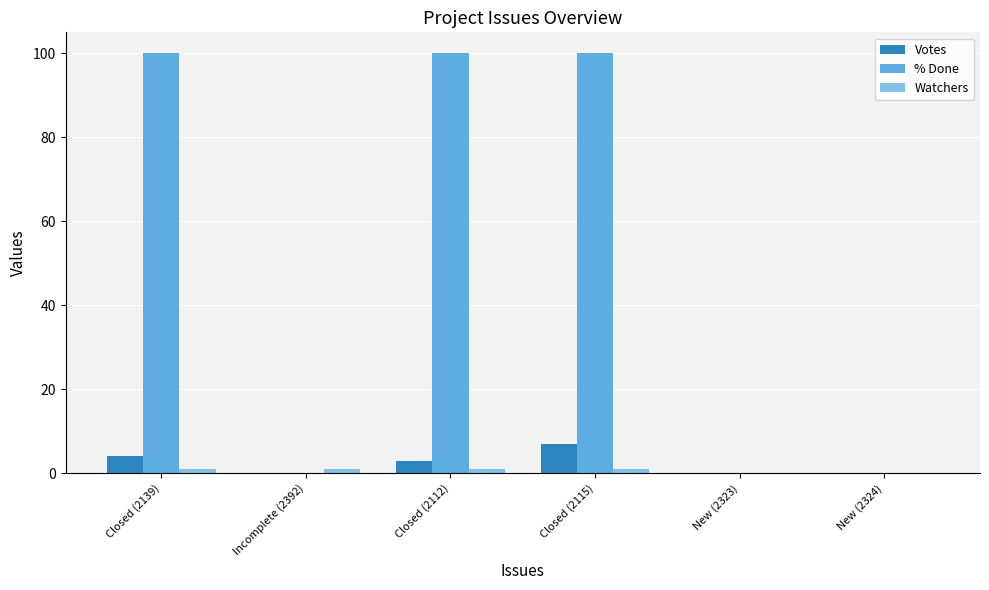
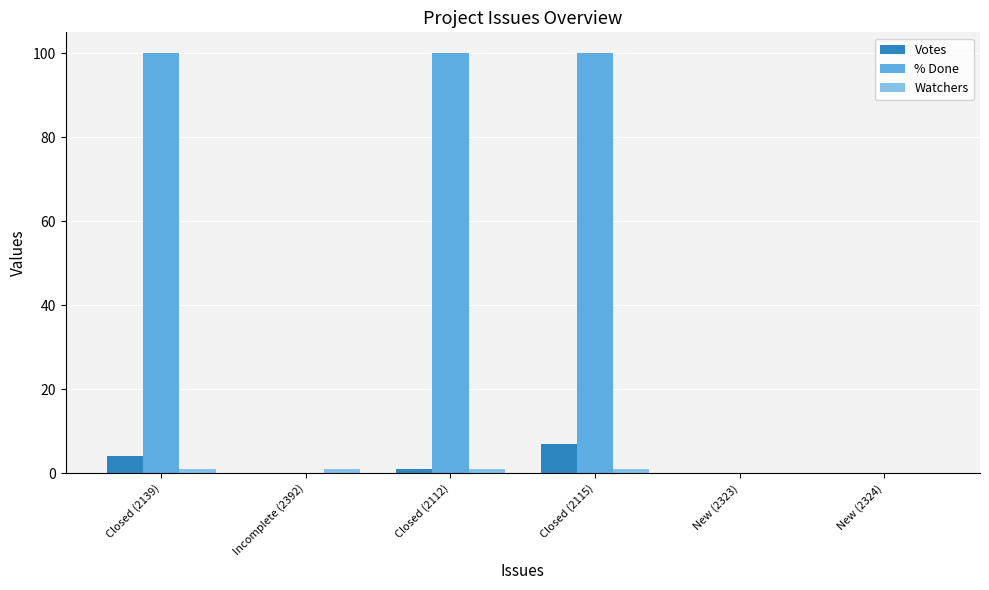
Votes, Closed (2112): 3 -> 1
